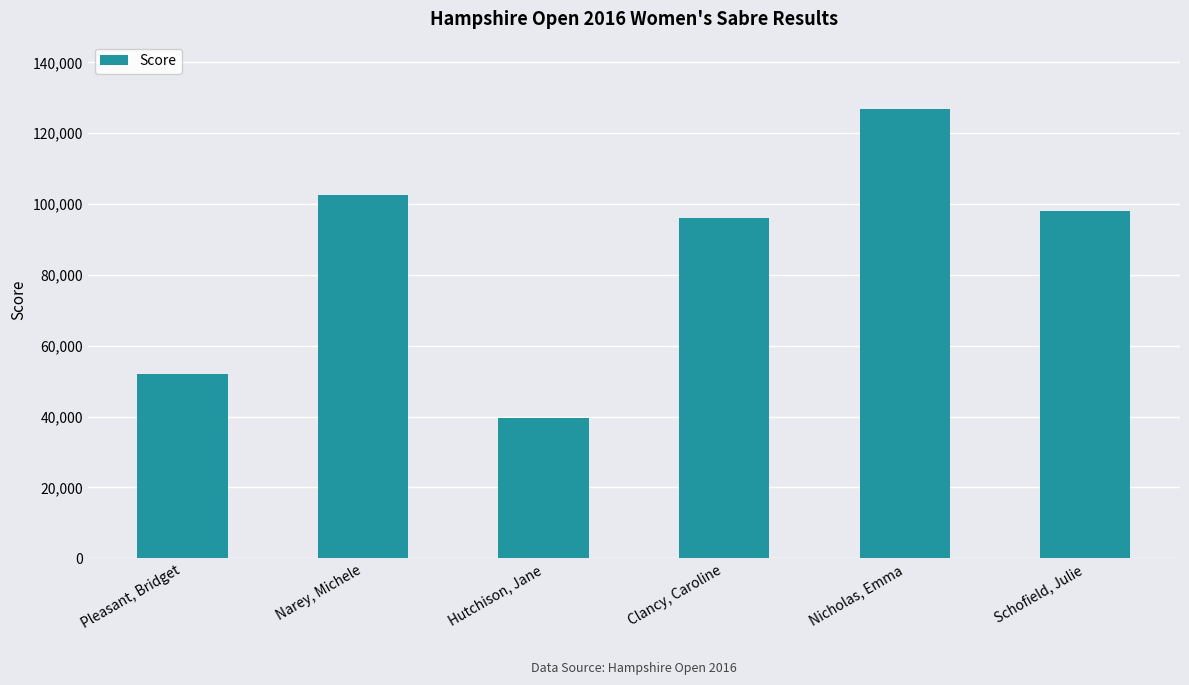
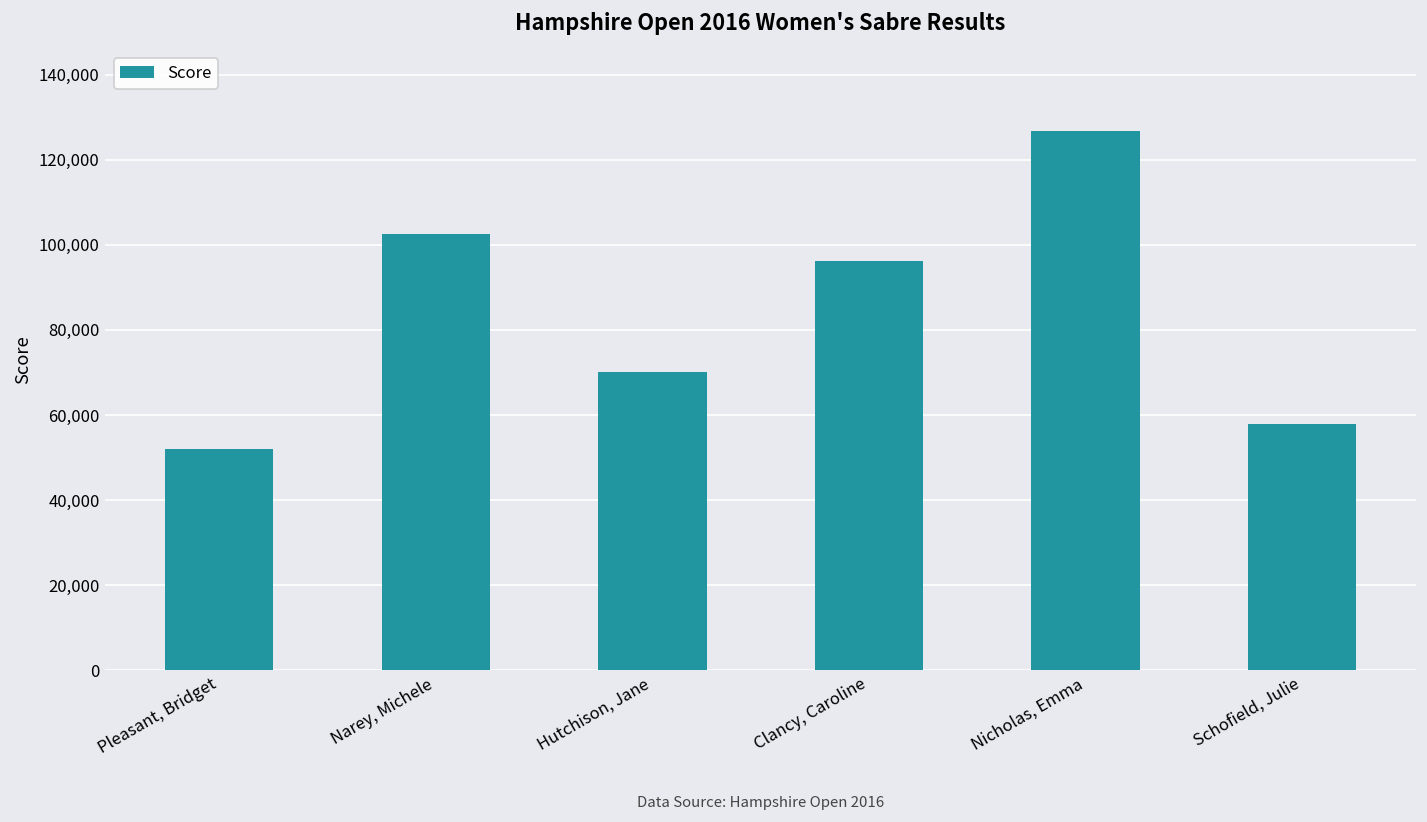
Hutchison, Jane: 40,000 -> 70,000
Schofield, Julie: 98,000 -> 58,000
